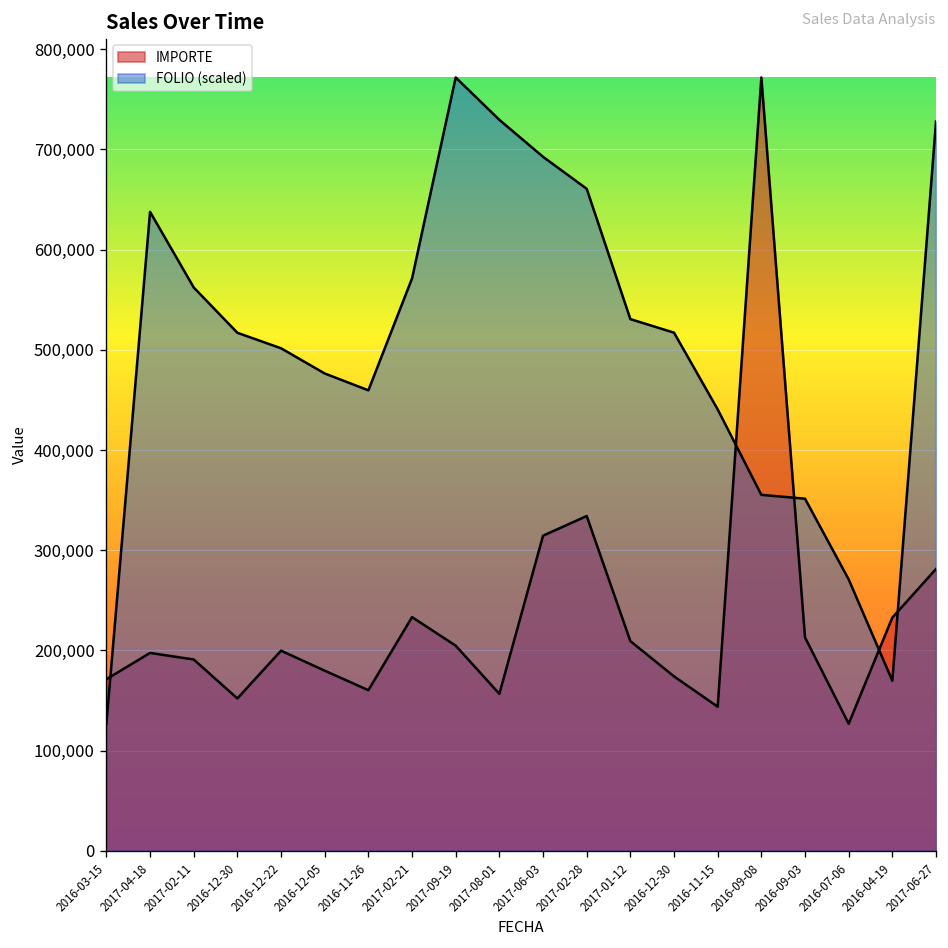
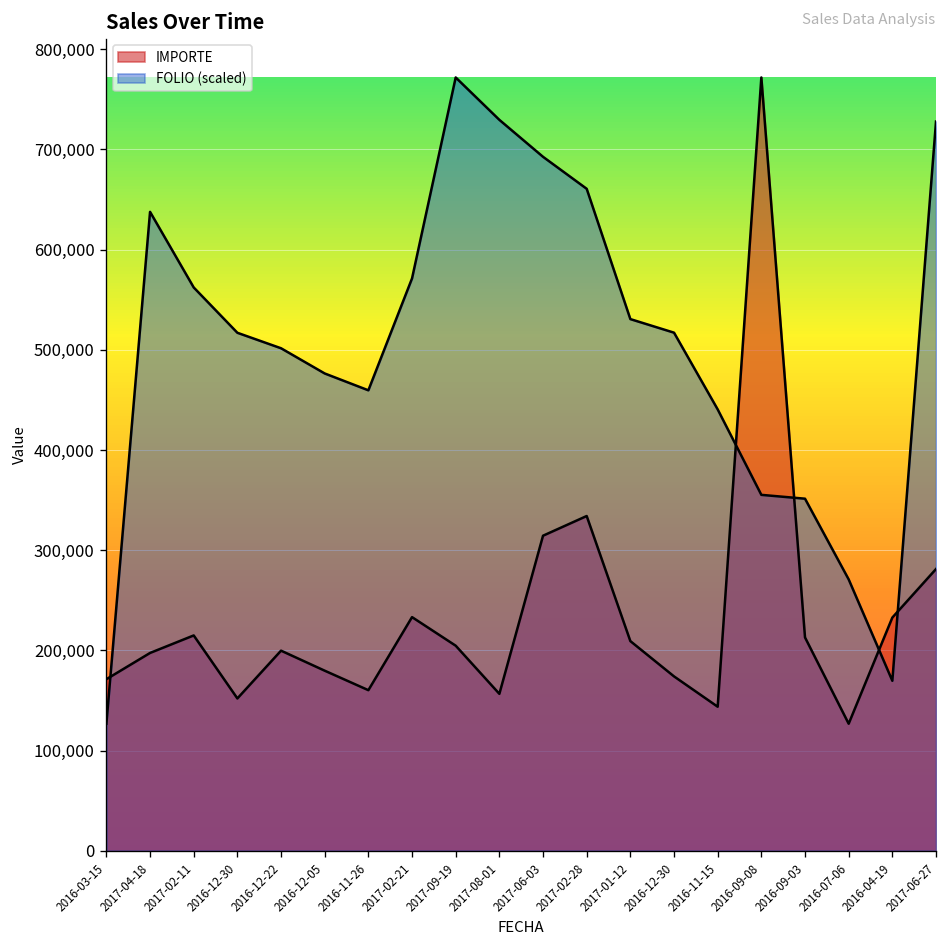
IMPORTE, 2017-02-11: 190,000 -> 210,000
